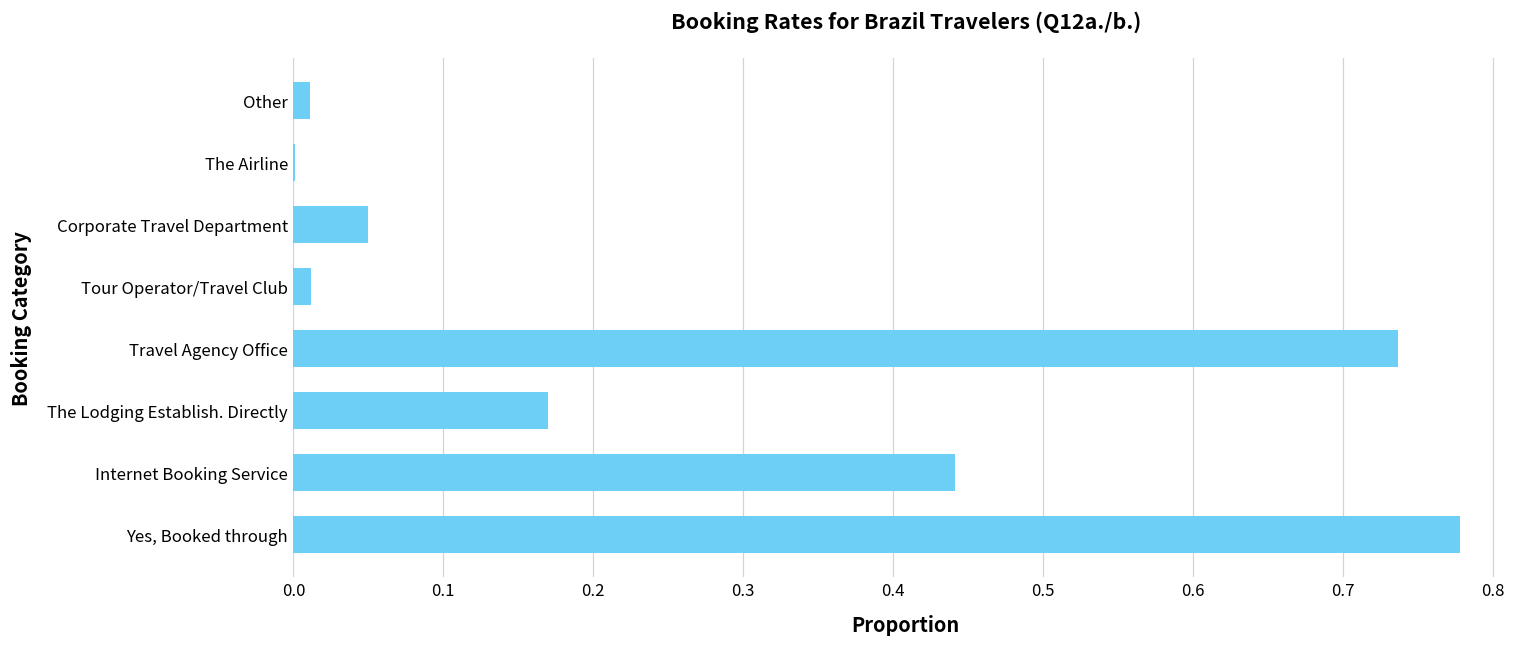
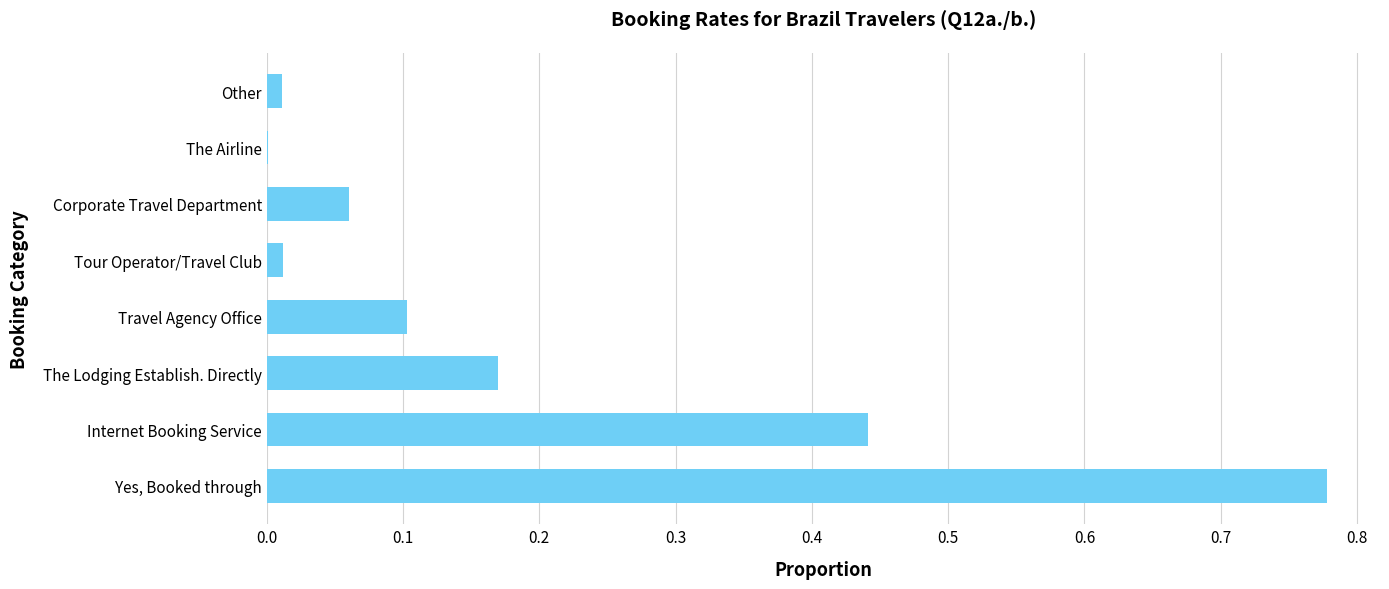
Corporate Travel Department: 0.05 -> 0.06
Travel Agency Office: 0.737 -> 0.103
